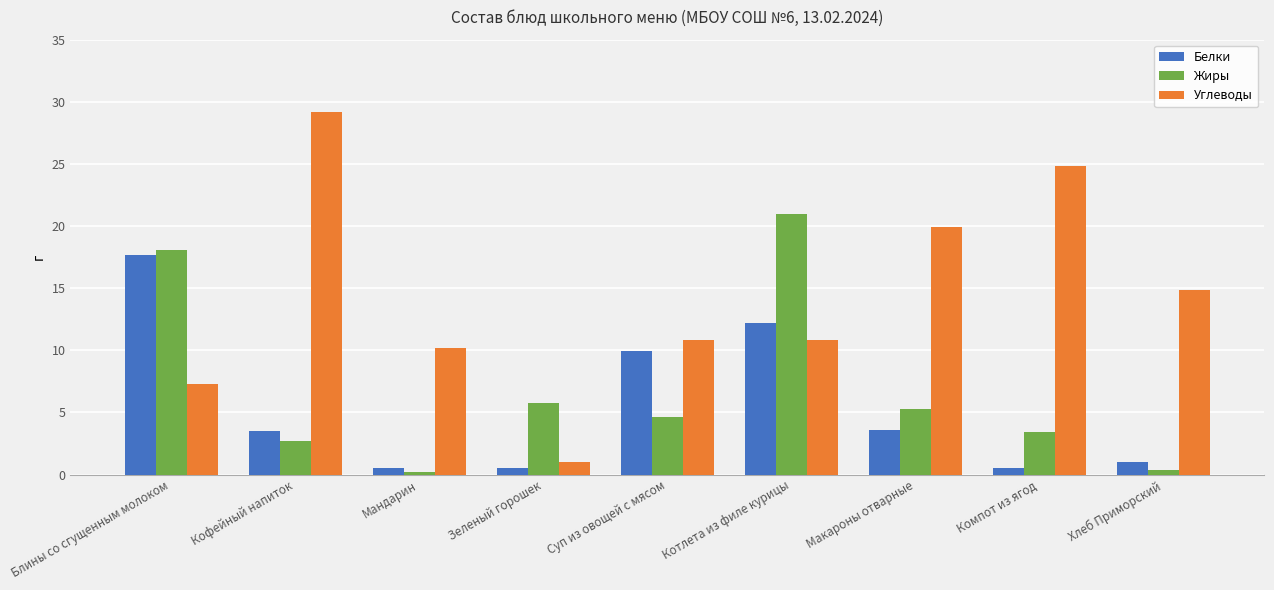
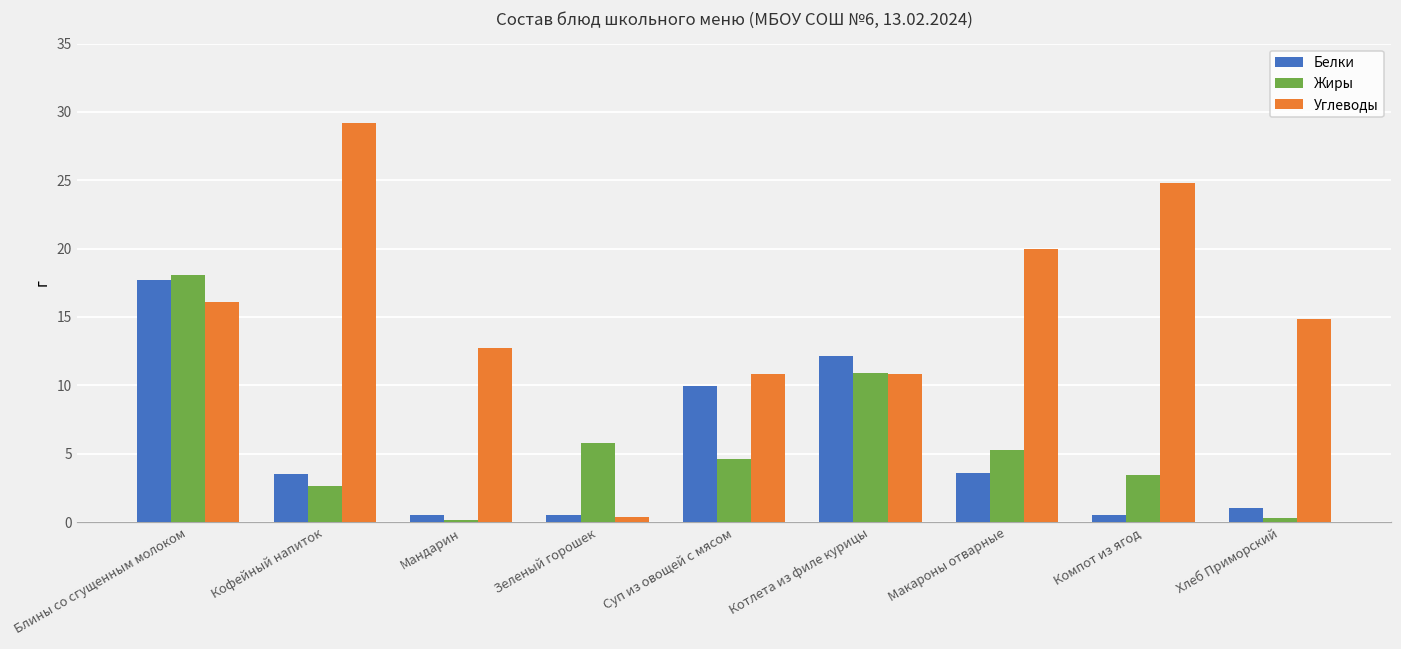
Углеводы, Блины со сгущенным молоком: 7.3 -> 16.1
Углеводы, Мандарин: 10.2 -> 12.7
Углеводы, Зеленый горошек: 1.0 -> 0.4
Жиры, Котлета из филе курицы: 21.0 -> 10.9
